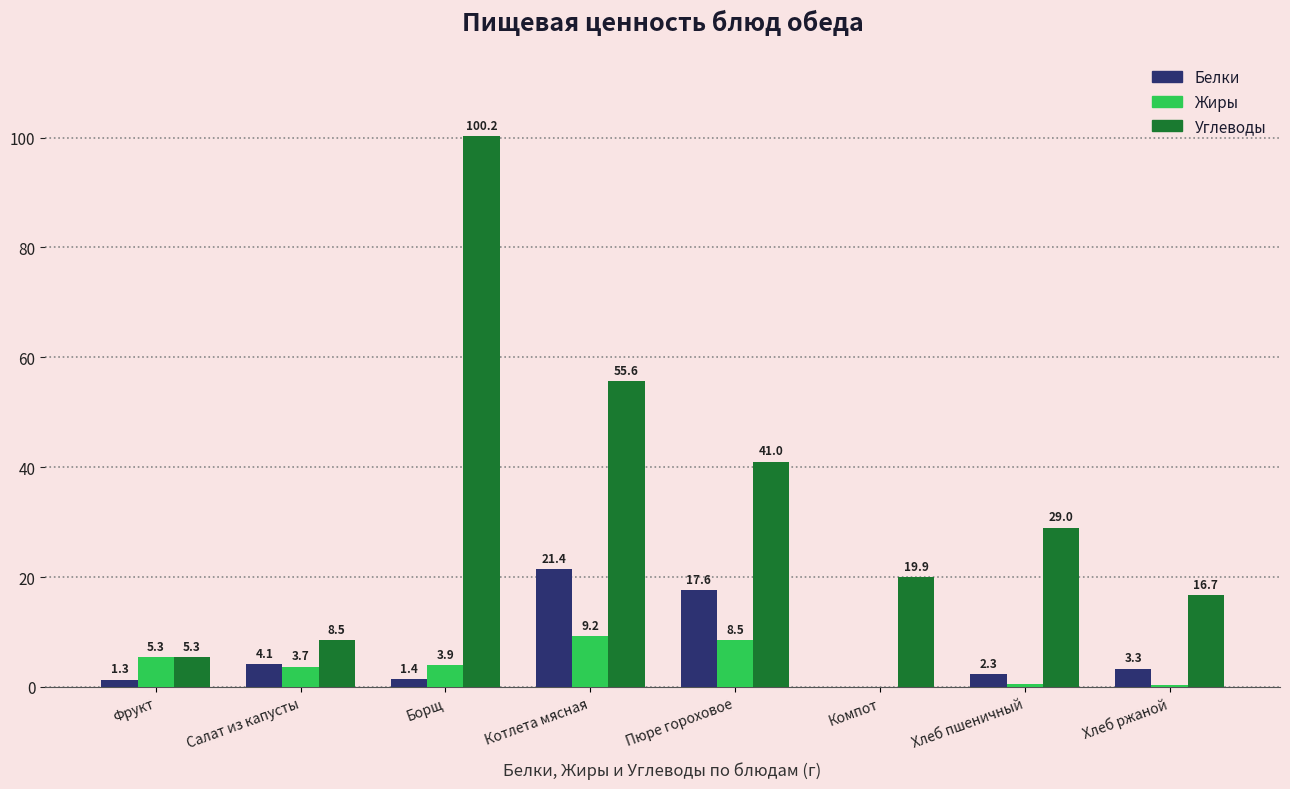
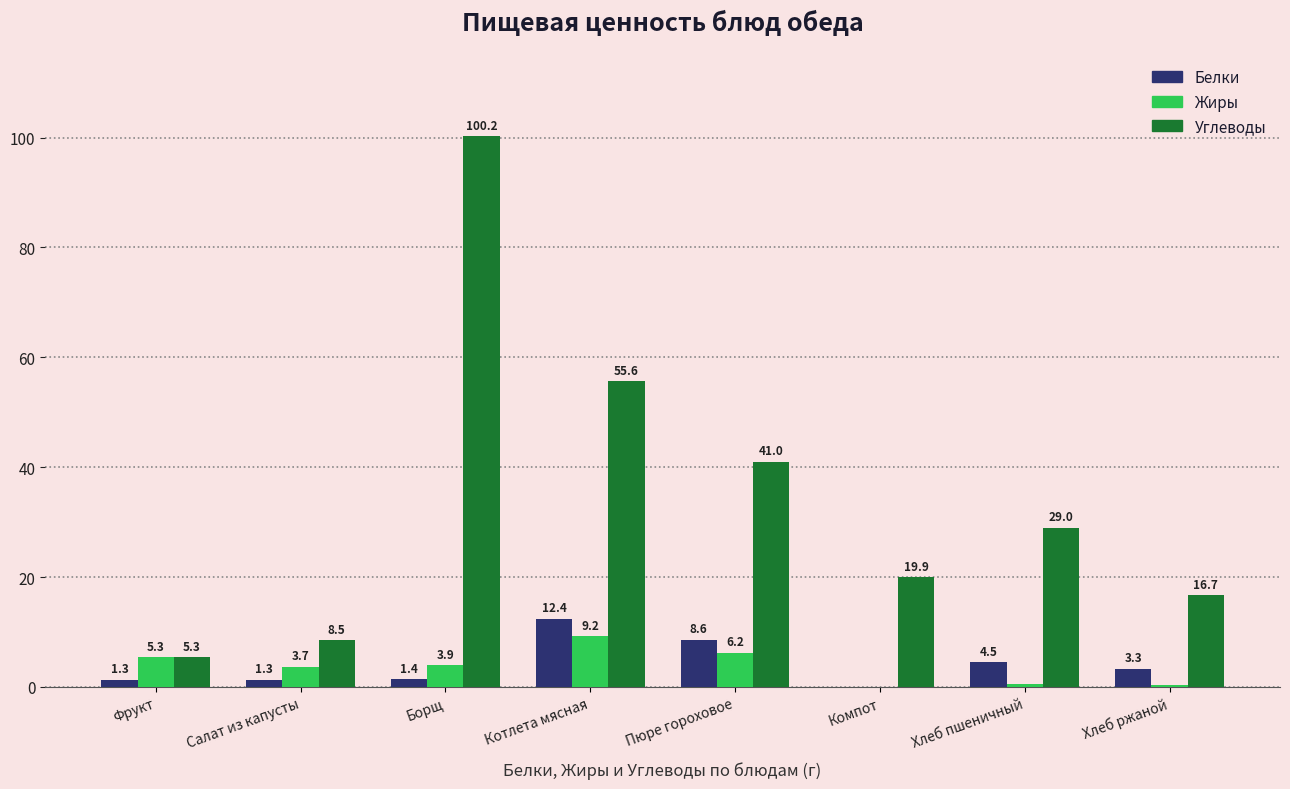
Белки, Салат из капусты: 4.1 -> 1.3
Белки, Котлета мясная: 21.4 -> 12.4
Белки, Пюре гороховое: 17.6 -> 8.6
Жиры, Пюре гороховое: 8.5 -> 6.2
Белки, Хлеб пшеничный: 2.3 -> 4.5
